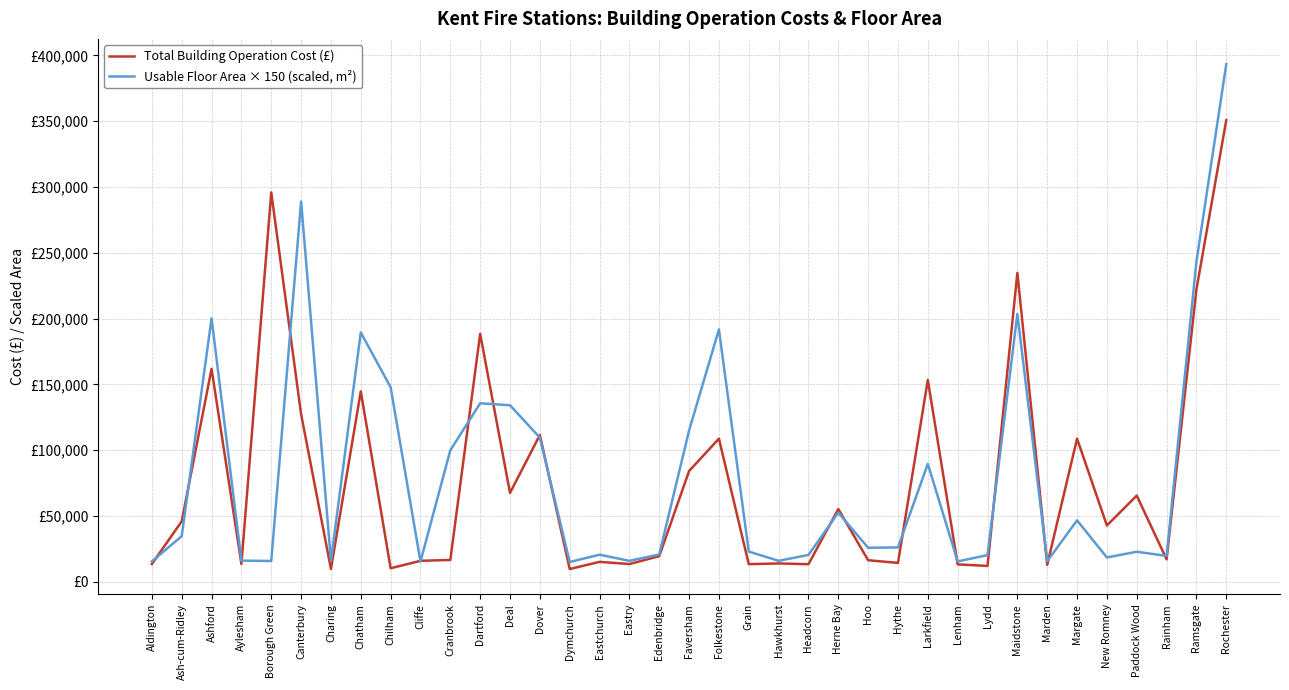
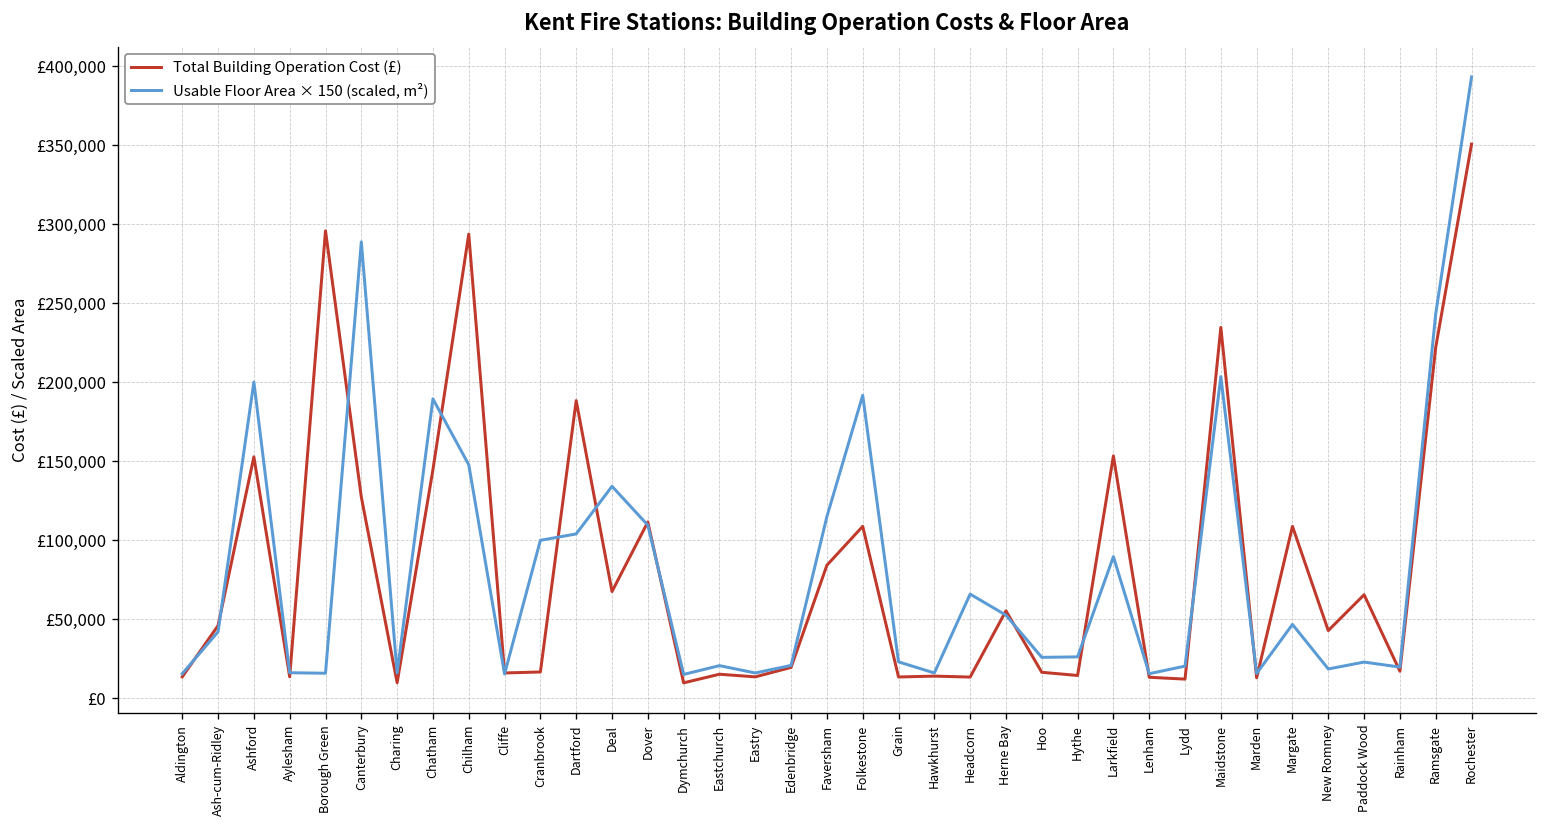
Usable Floor Area × 150 (scaled, m²), Ash-cum-Ridley: £35,000 -> £42,000
Total Building Operation Cost (£), Ashford: £162,000 -> £153,000
Total Building Operation Cost (£), Chilham: £10,000 -> £294,000
Usable Floor Area × 150 (scaled, m²), Dartford: £136,000 -> £104,000
Usable Floor Area × 150 (scaled, m²), Headcorn: £20,000 -> £66,000
